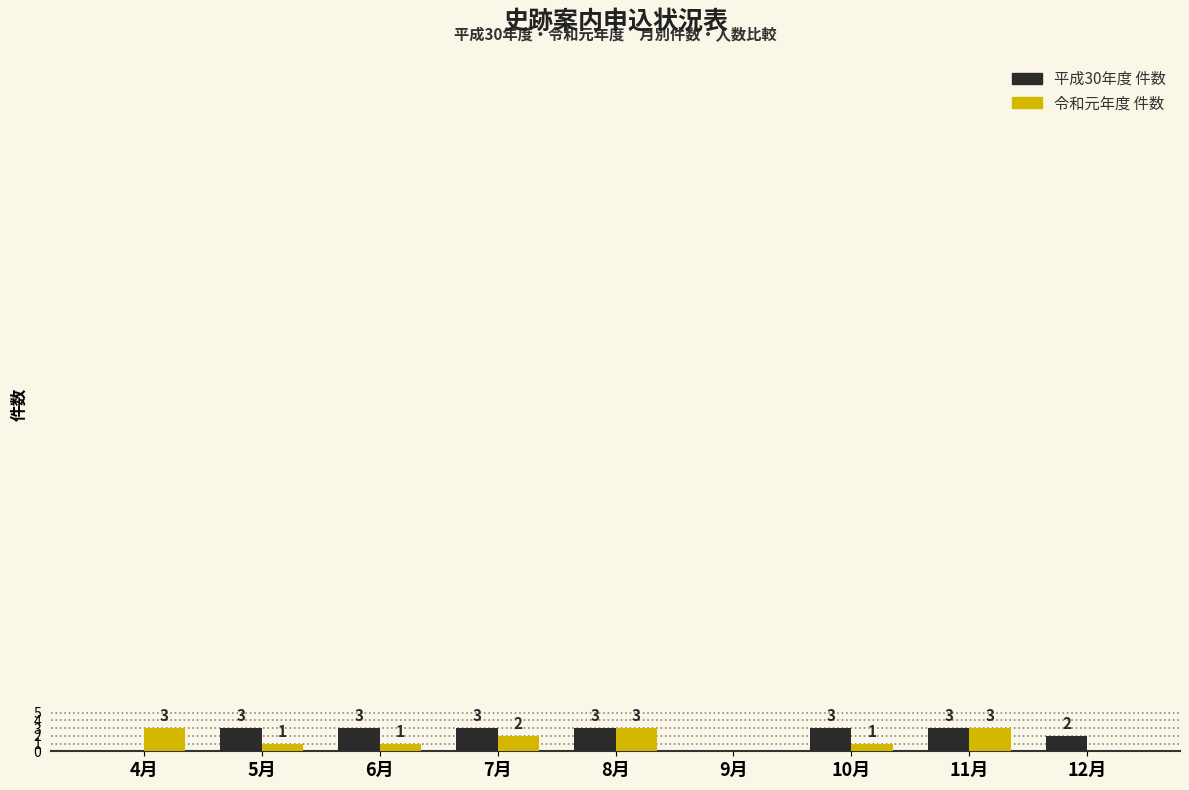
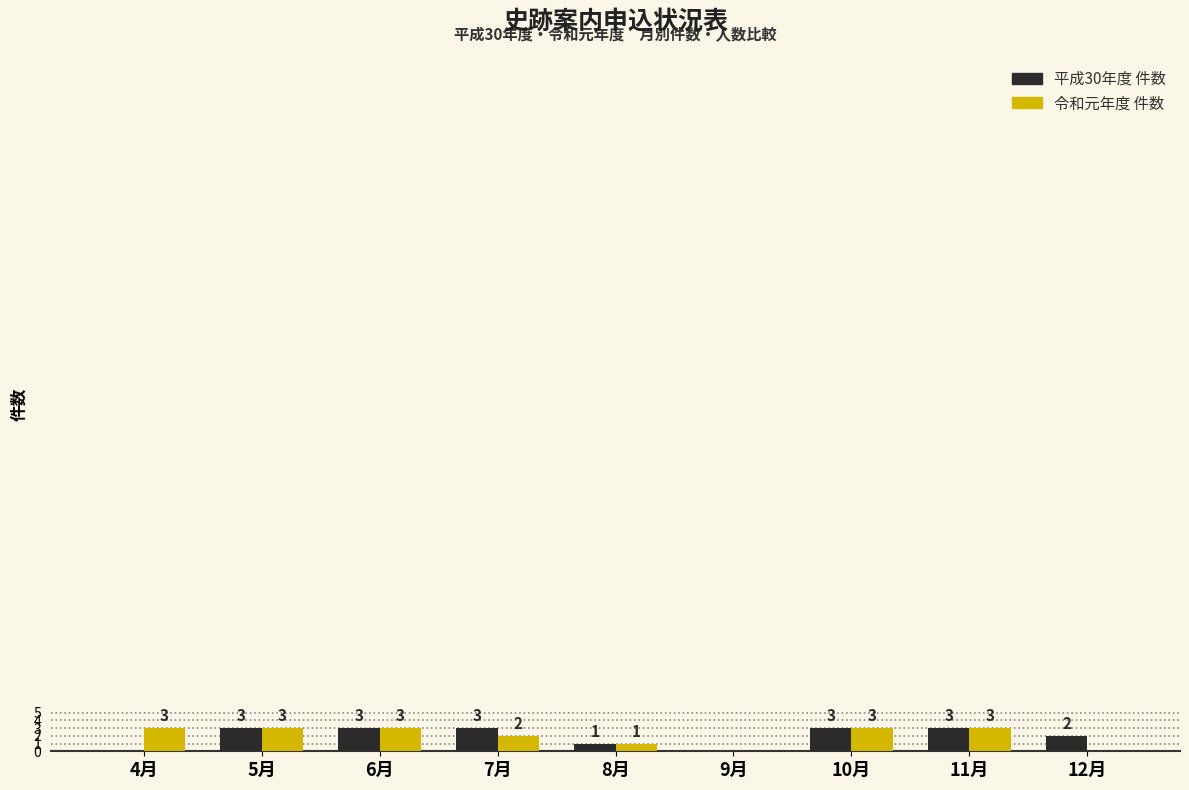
令和元年度 件数, 5月: 1 -> 3
令和元年度 件数, 6月: 1 -> 3
平成30年度 件数, 8月: 3 -> 1
令和元年度 件数, 8月: 3 -> 1
令和元年度 件数, 10月: 1 -> 3
